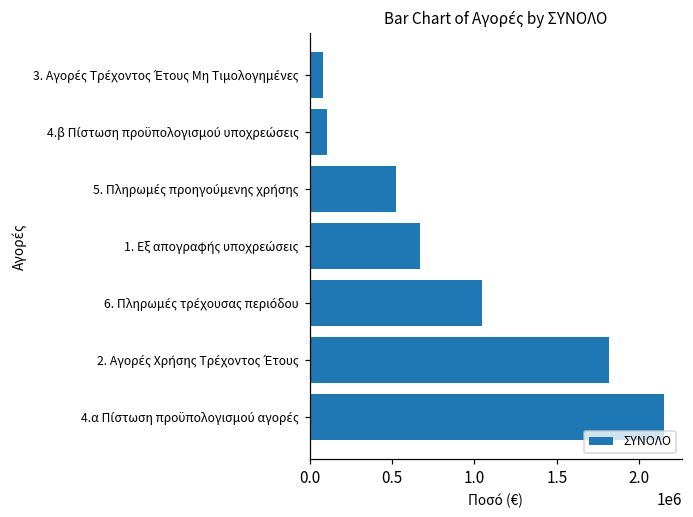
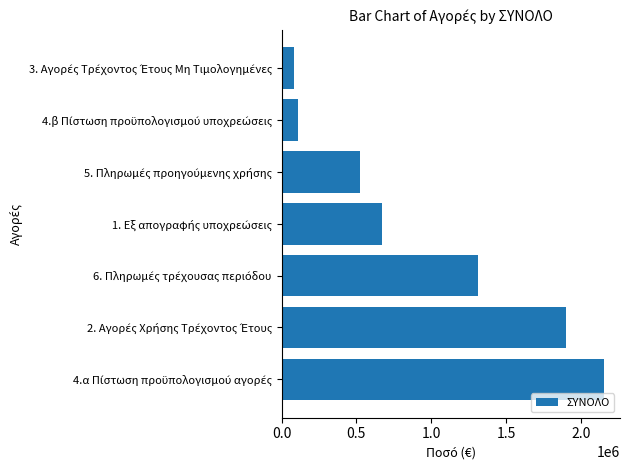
6. Πληρωμές τρέχουσας περιόδου: 1040000 -> 1310000
2. Αγορές Χρήσης Τρέχοντος Έτους: 1820000 -> 1900000
